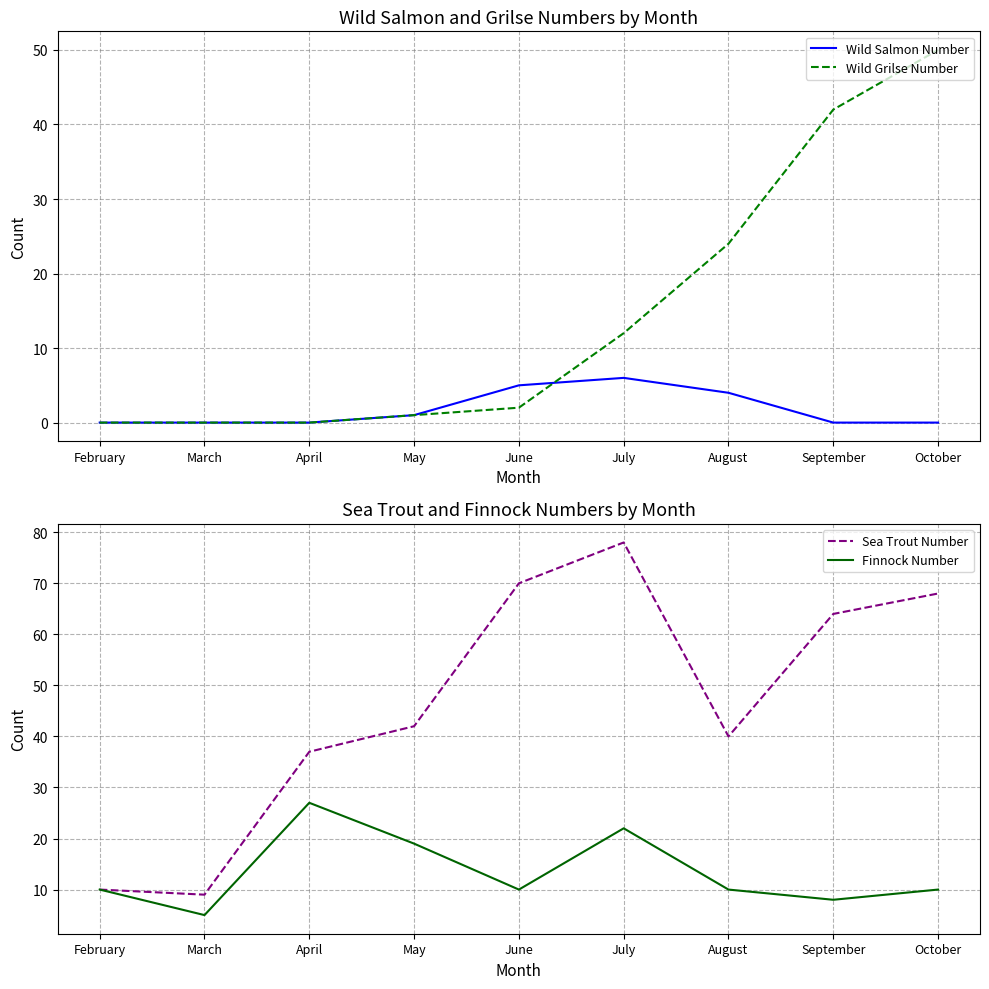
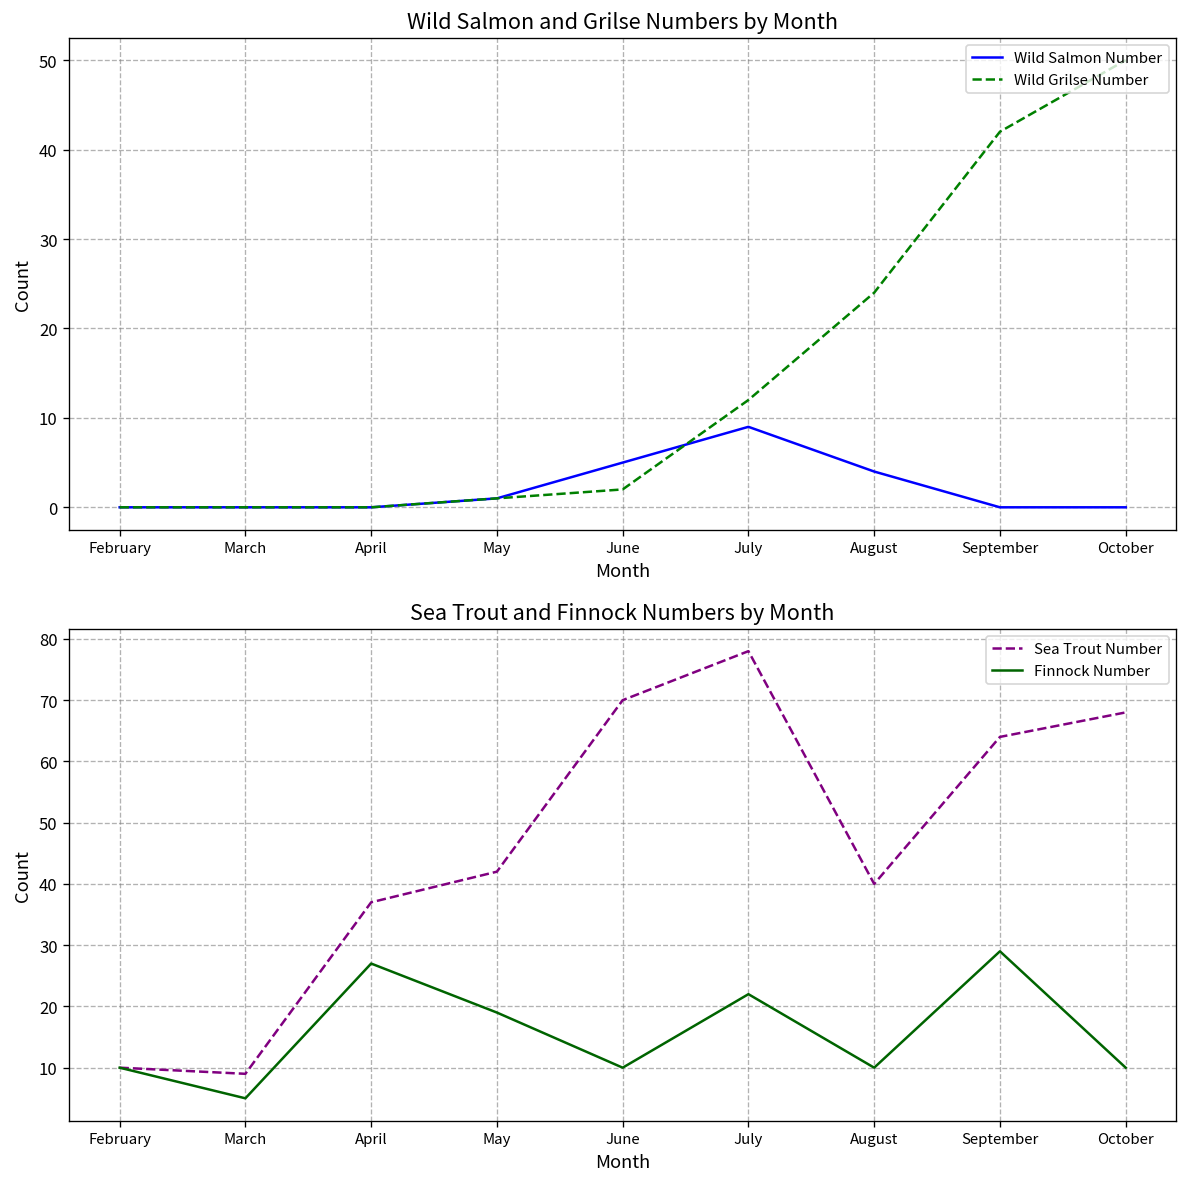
Wild Salmon and Grilse Numbers by Month, Wild Salmon Number, July: 6 -> 9
Sea Trout and Finnock Numbers by Month, Finnock Number, September: 8 -> 29
